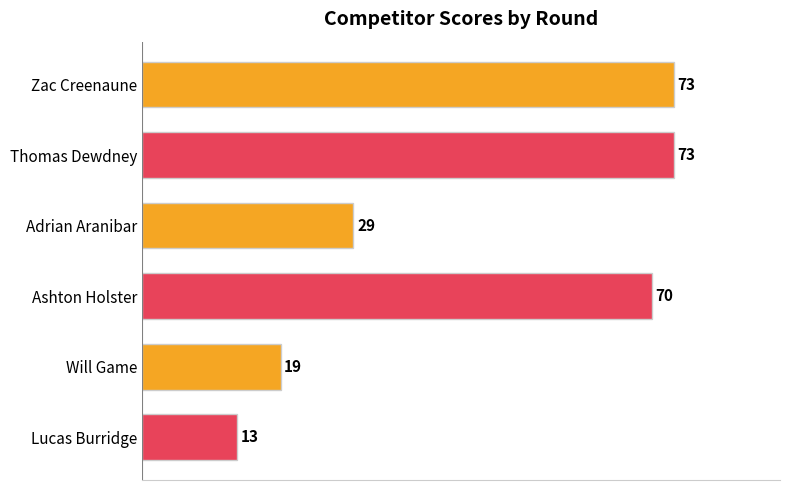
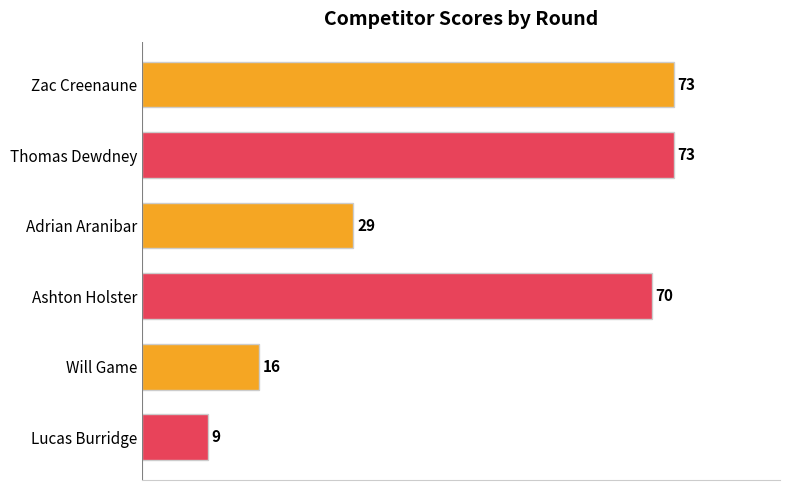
Will Game: 19 -> 16
Lucas Burridge: 13 -> 9
